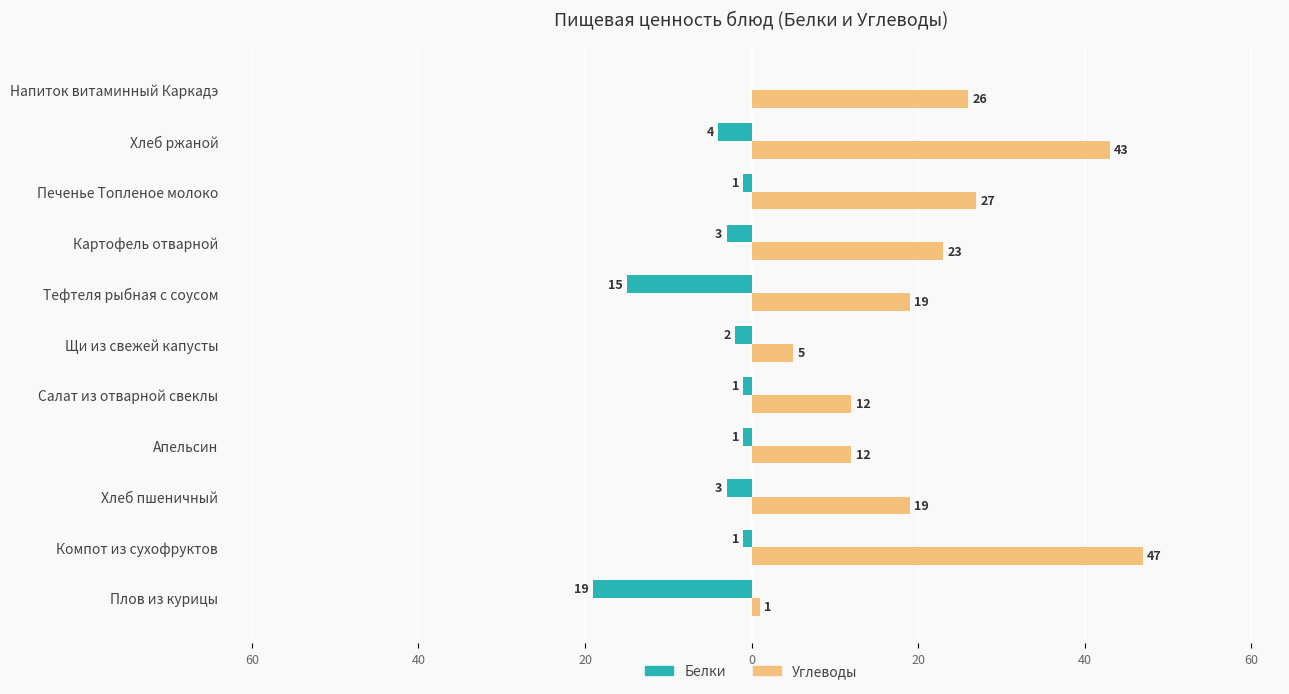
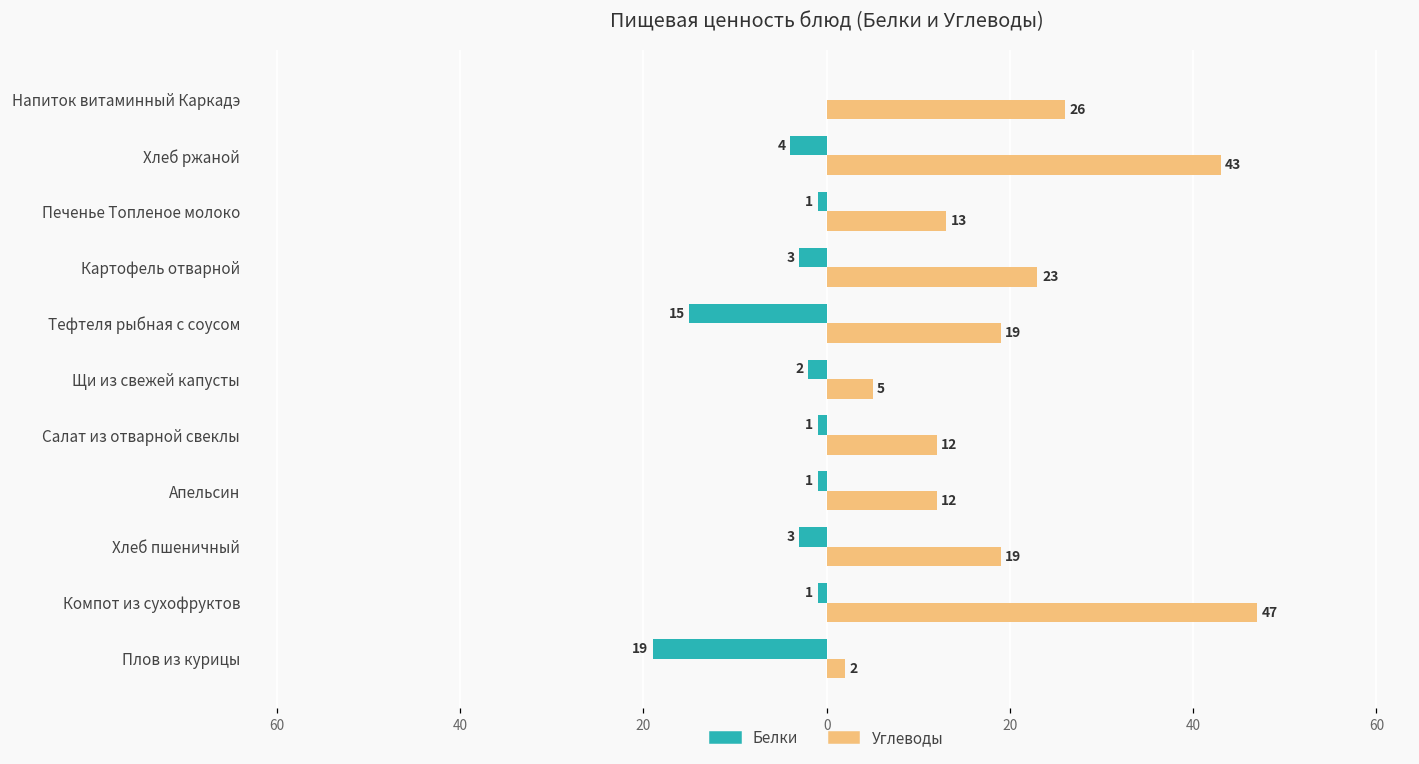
Углеводы, Печенье Топленое молоко: 27 -> 13
Углеводы, Плов из курицы: 1 -> 2
